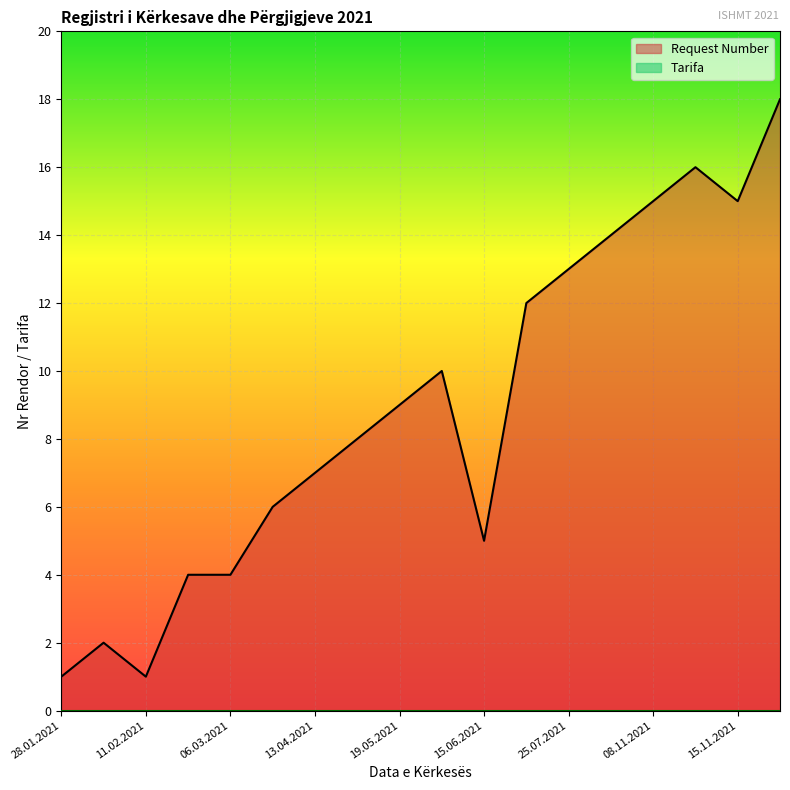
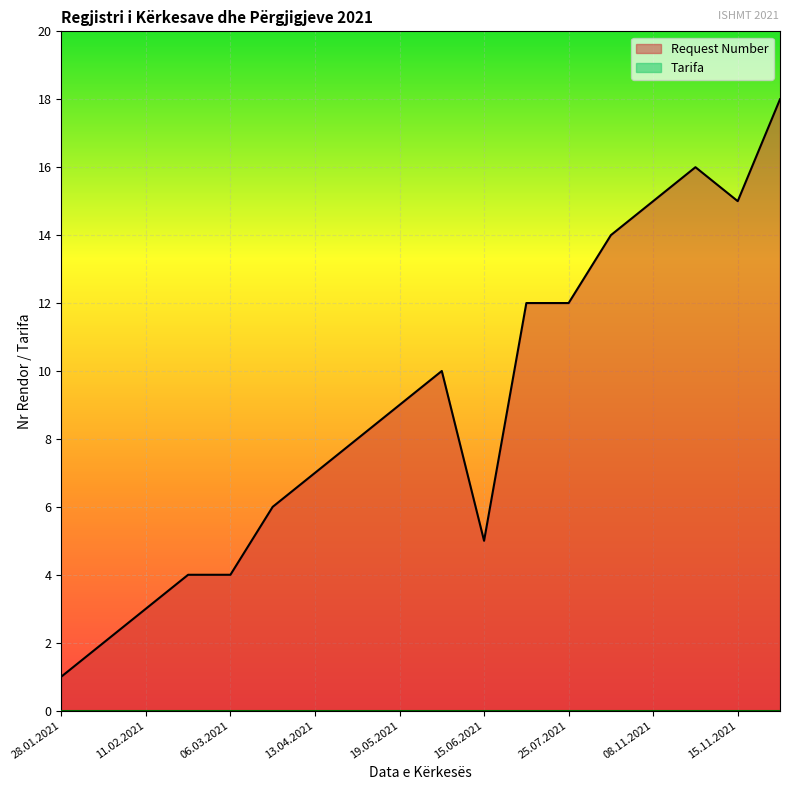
Request Number, 11.02.2021: 1 -> 3
Request Number, 25.07.2021: 13 -> 12
